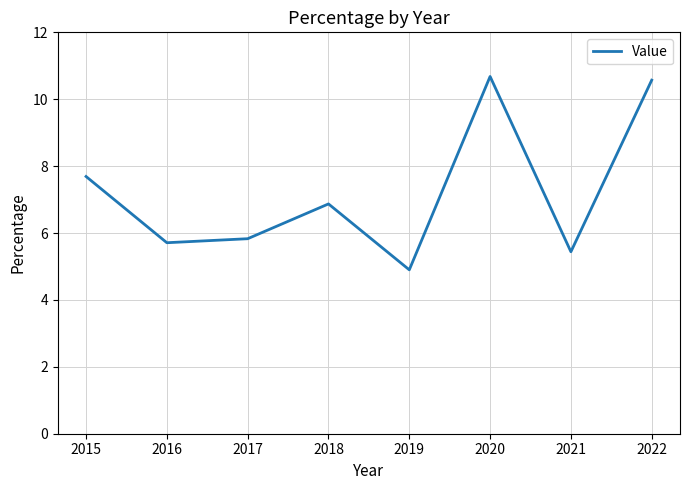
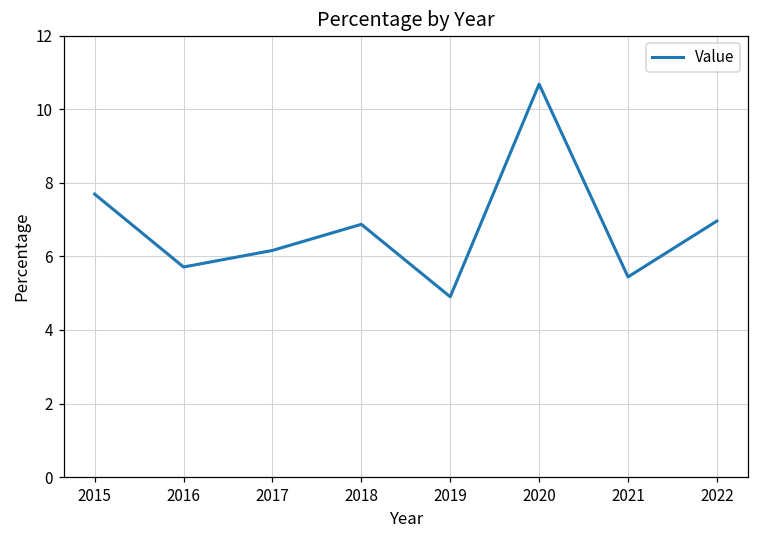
2017: 5.8 -> 6.2
2022: 10.6 -> 7.0
